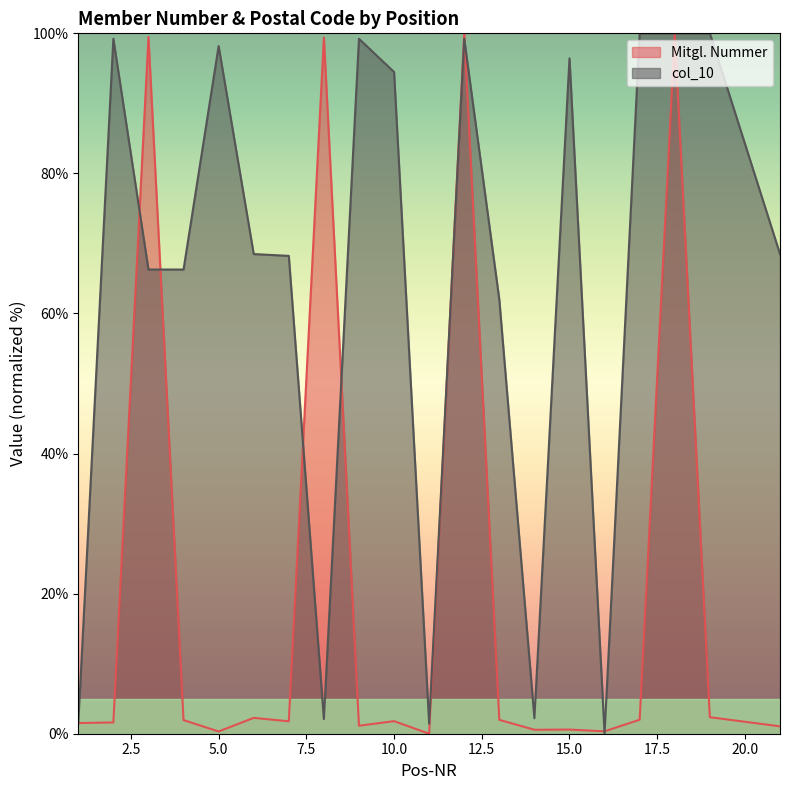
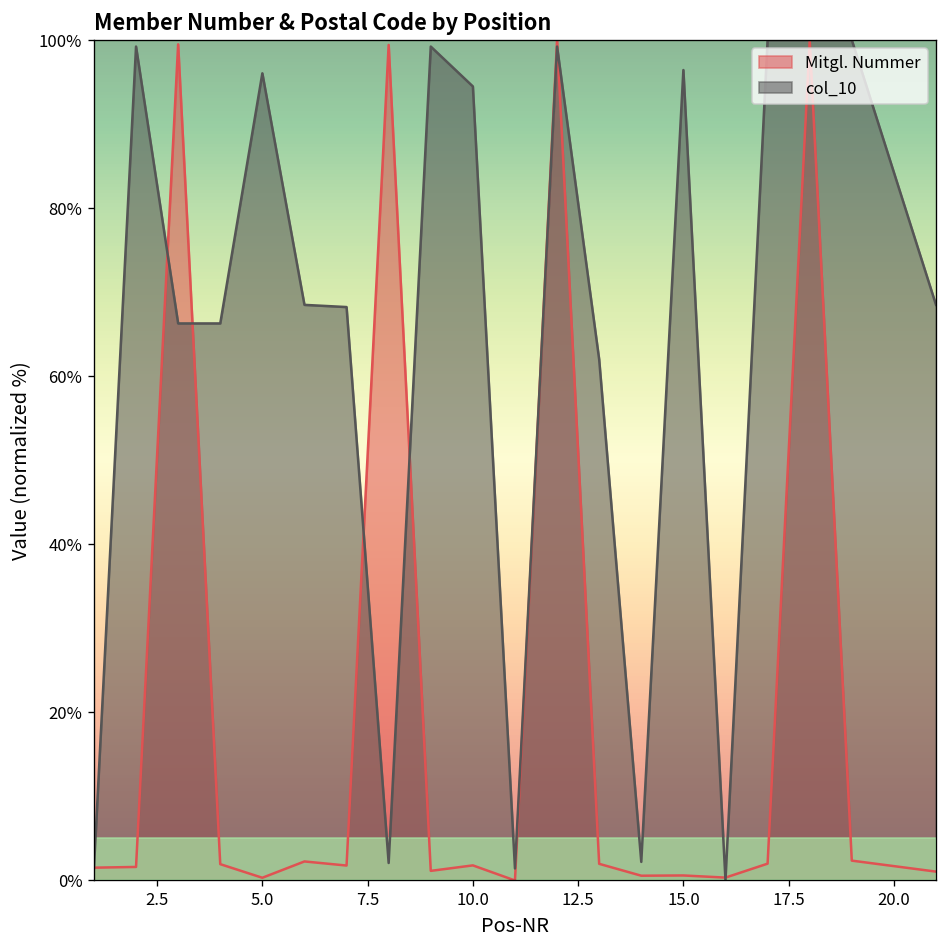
col_10, 5.0: 98% -> 96%
